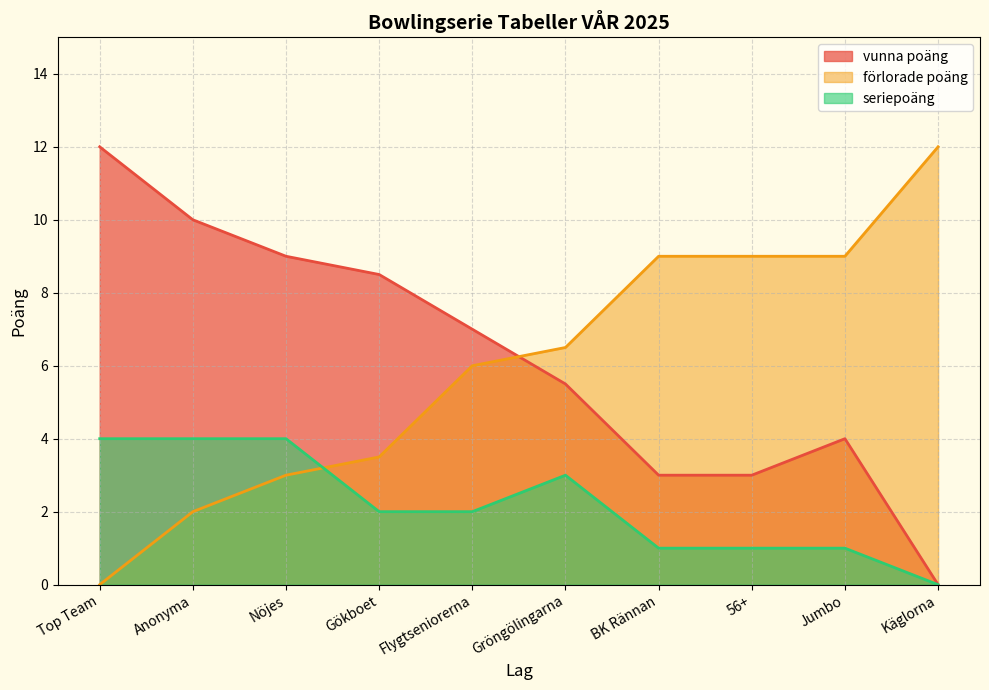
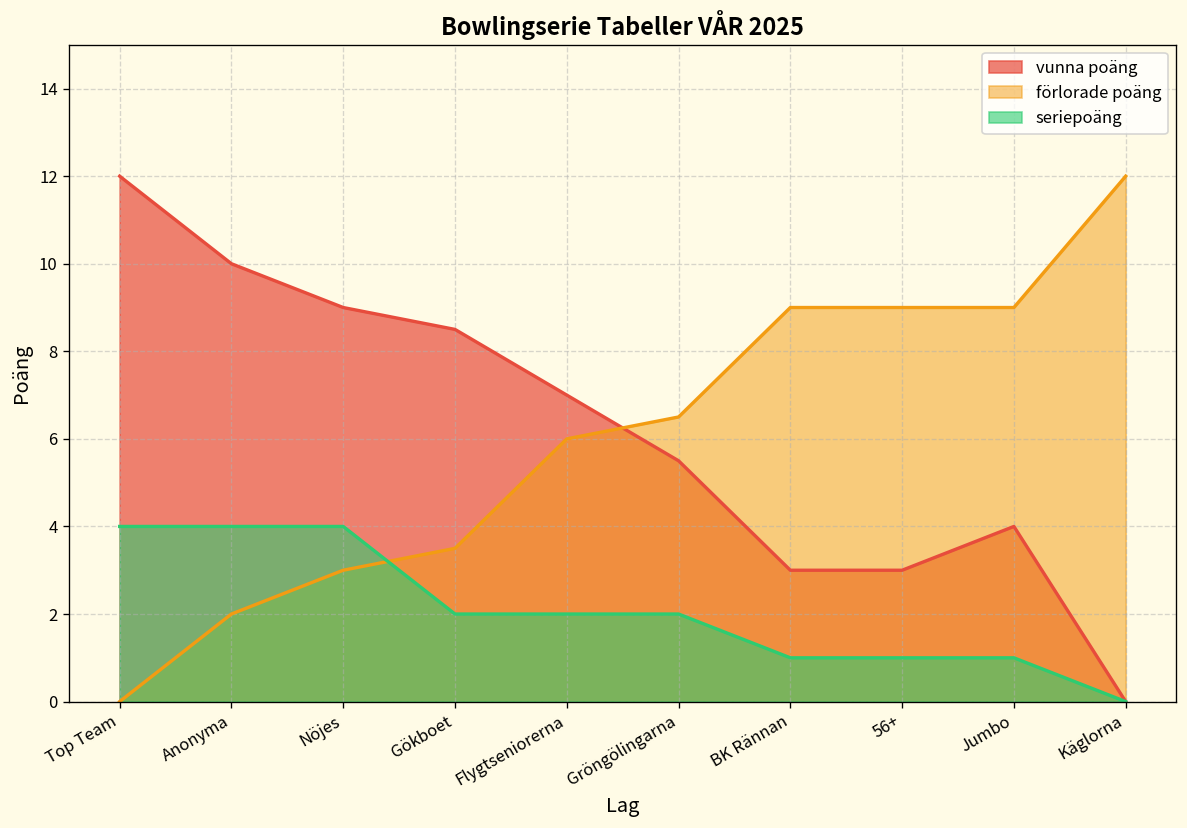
seriepoäng, Gröngölingarna: 3 -> 2
